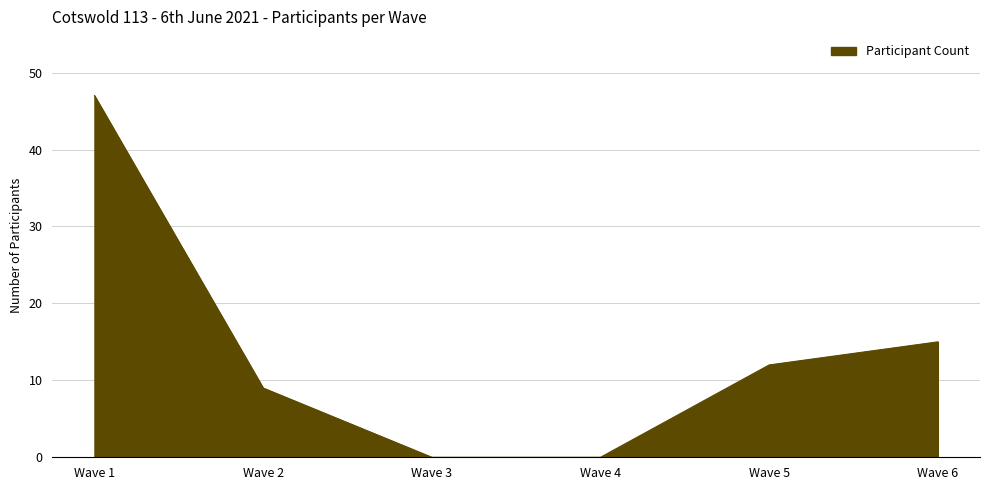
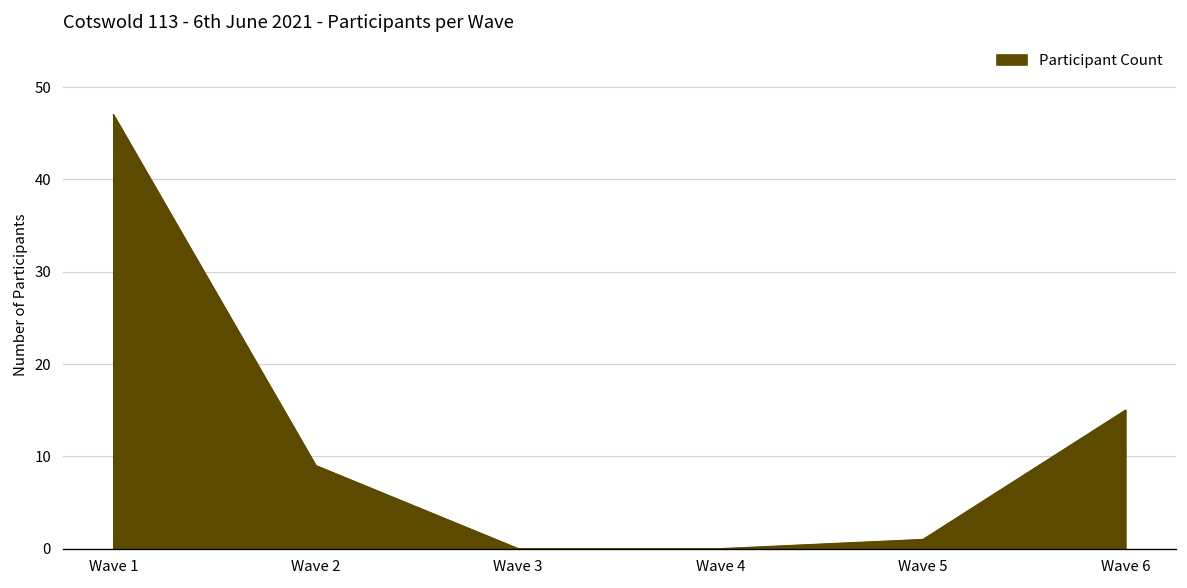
Wave 5: 12 -> 1
